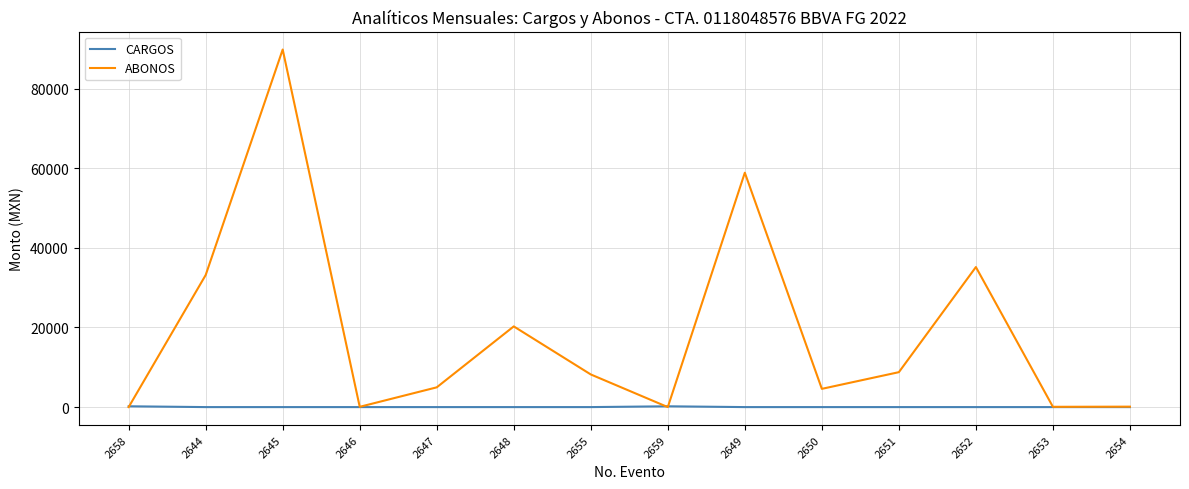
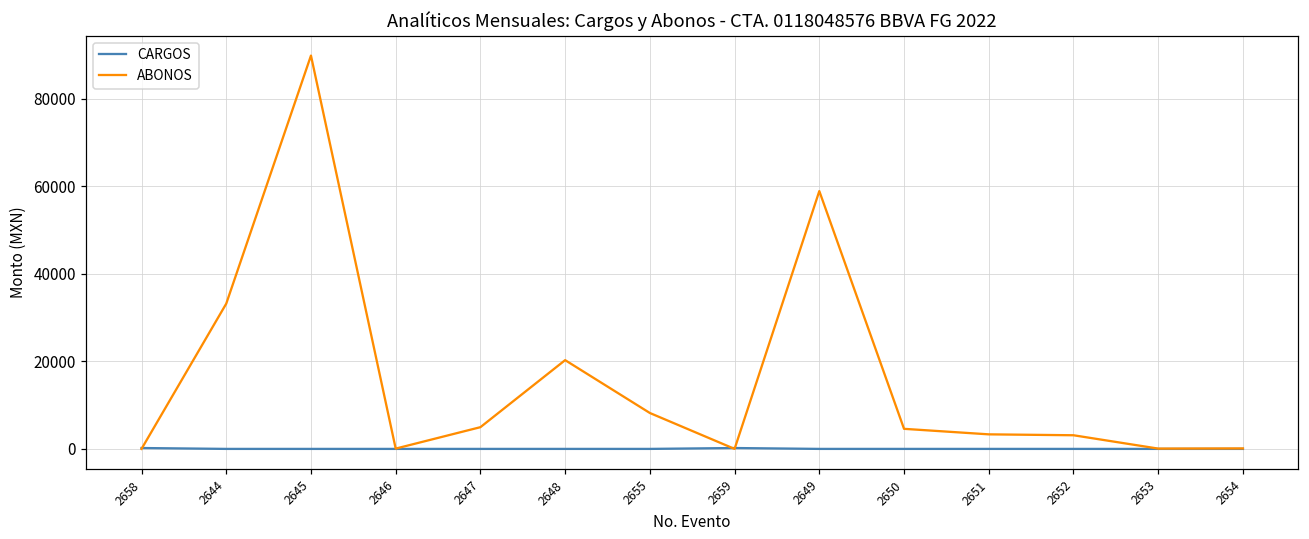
ABONOS, 2651: 9000 -> 3000
ABONOS, 2652: 35000 -> 3000
